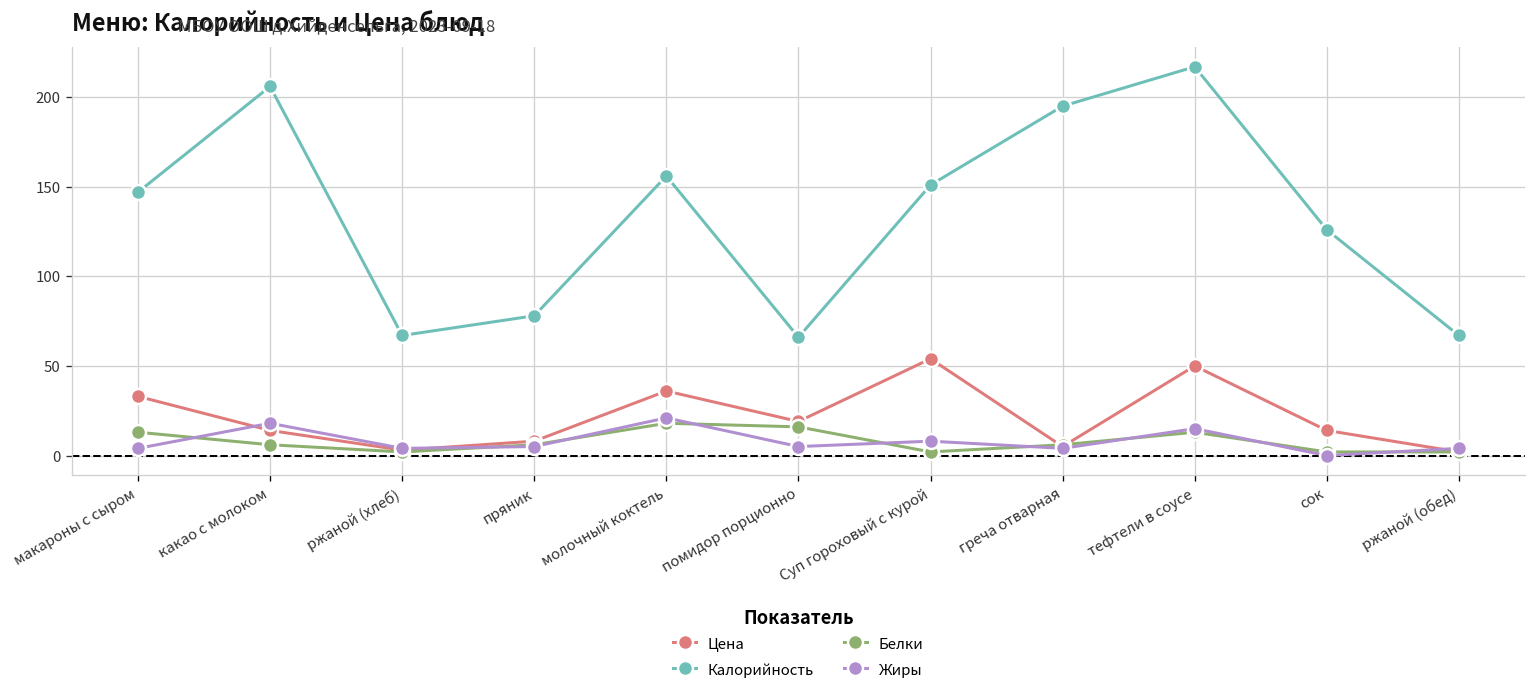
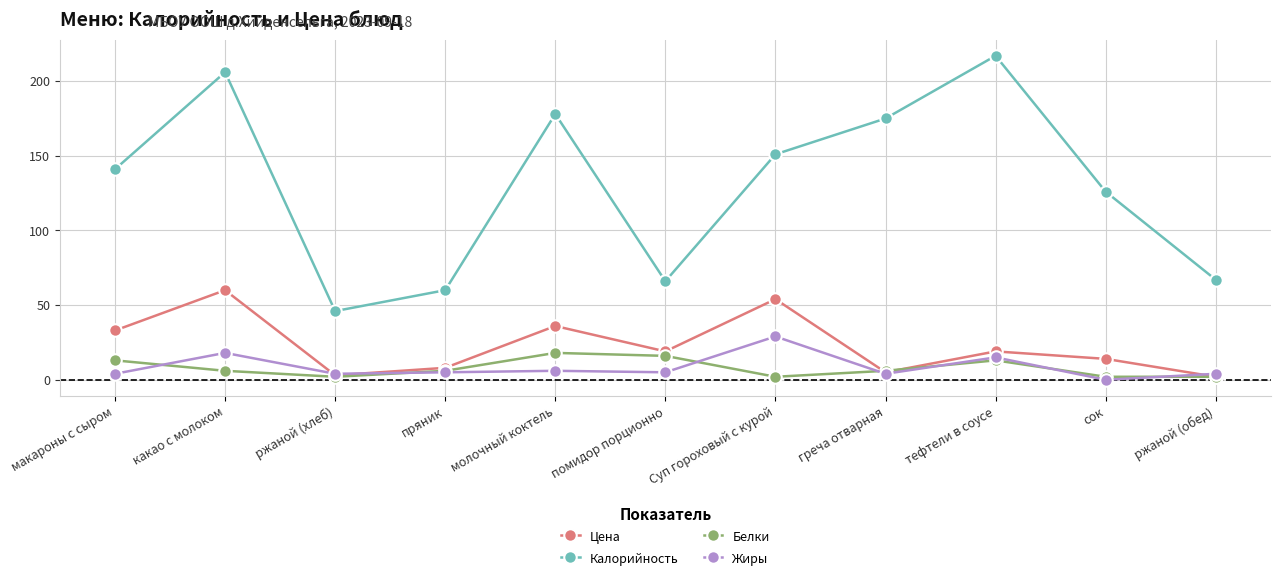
Калорийность, макароны с сыром: 147 -> 141
Цена, какао с молоком: 14 -> 60
Калорийность, ржаной (хлеб): 67 -> 46
Калорийность, пряник: 78 -> 60
Калорийность, молочный коктель: 156 -> 178
Жиры, молочный коктель: 21 -> 6
Жиры, Суп гороховый с курой: 8 -> 29
Калорийность, греча отварная: 195 -> 175
Цена, тефтели в соусе: 50 -> 19
